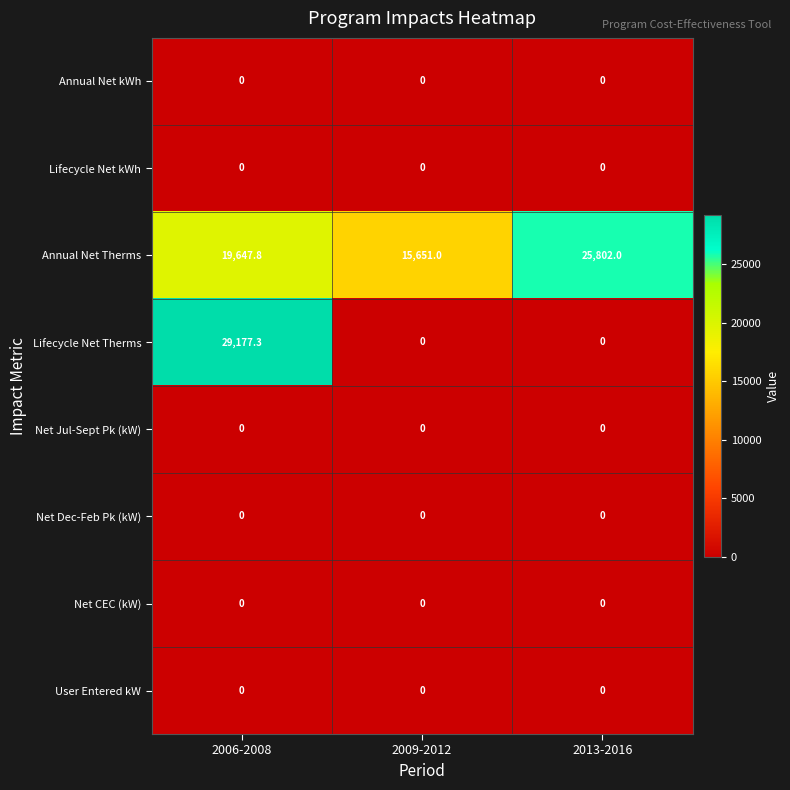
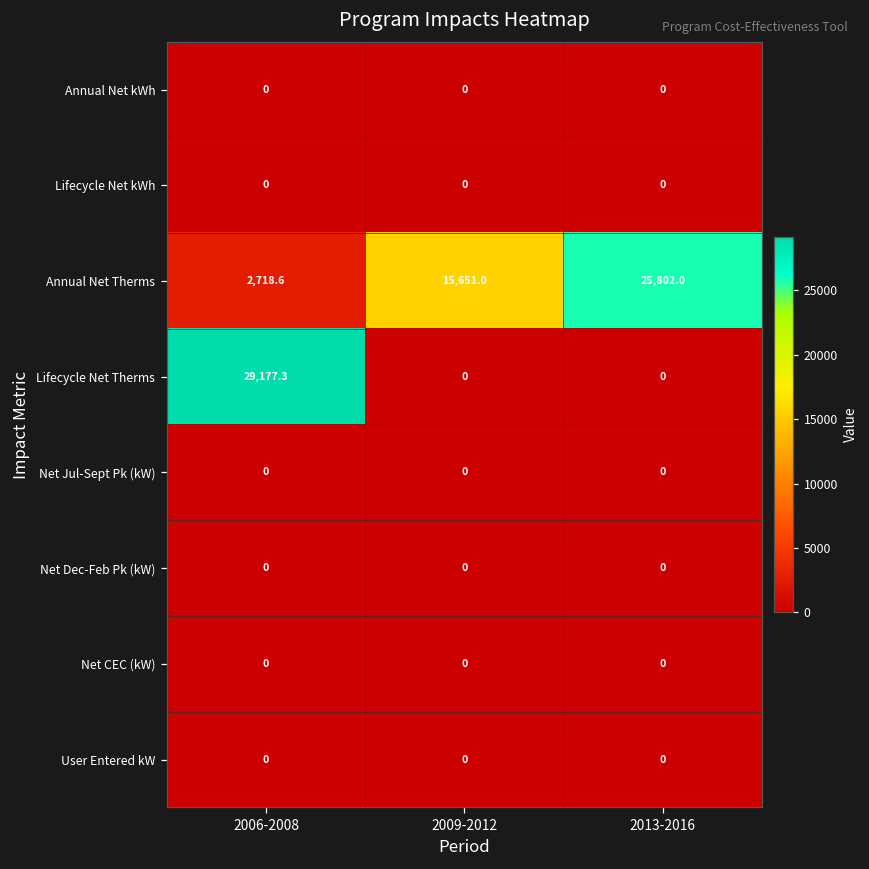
Annual Net Therms, 2006-2008: 19,647.8 -> 2,718.6
